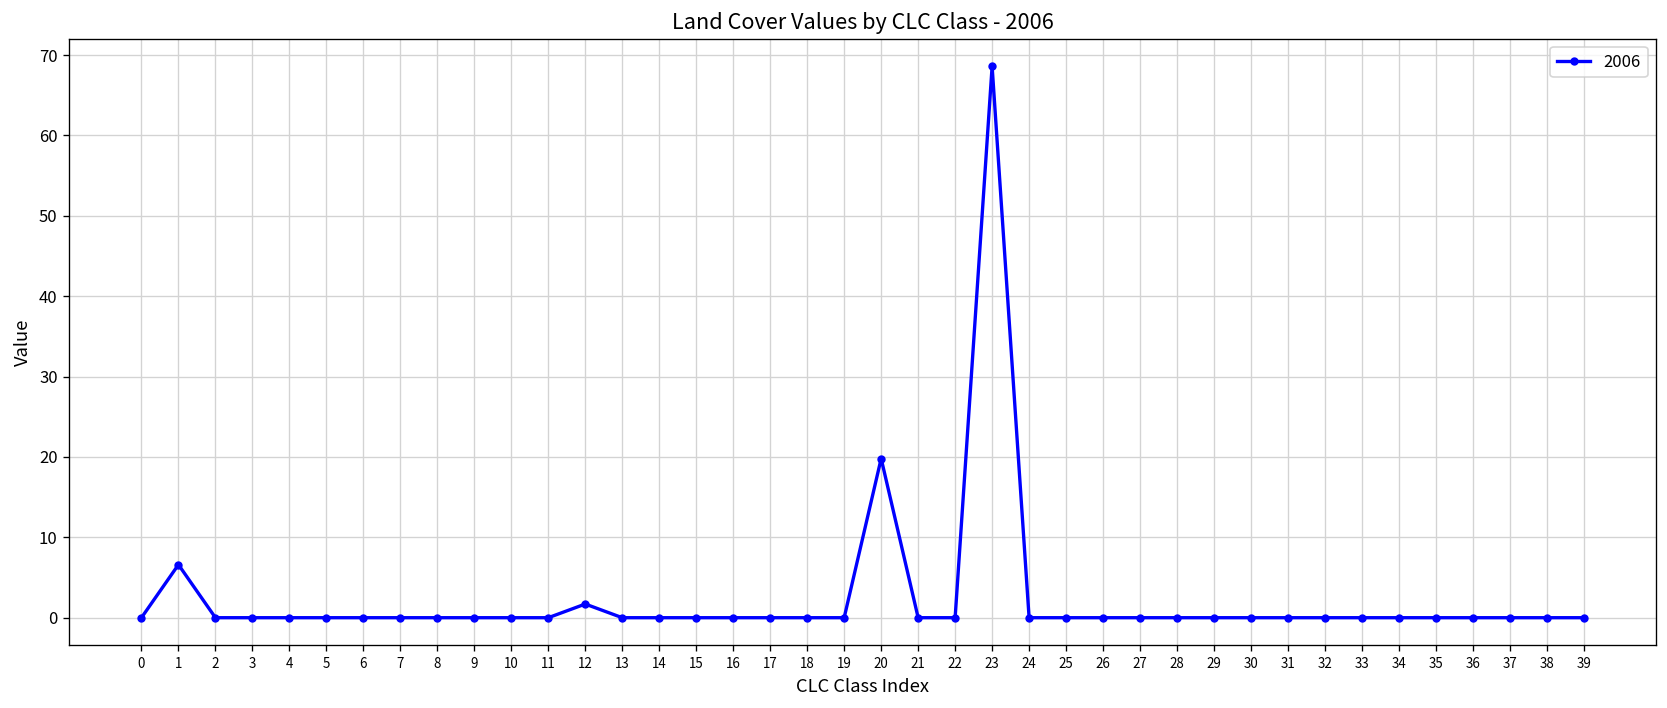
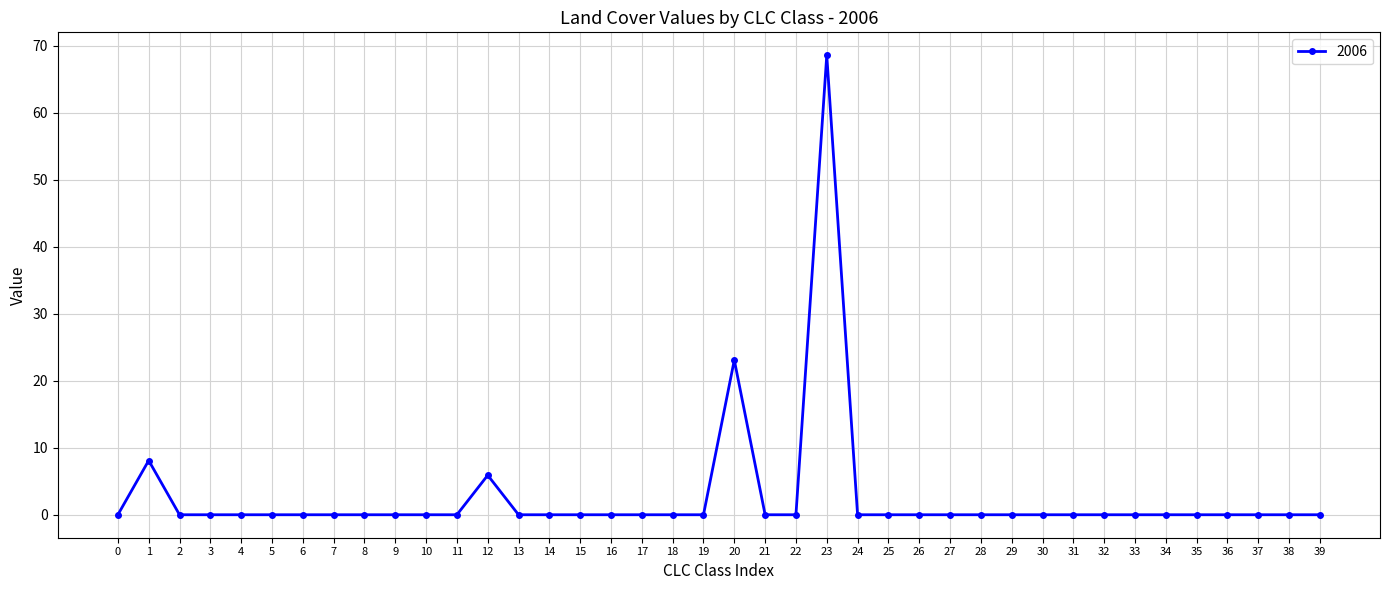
1: 7 -> 8
12: 2 -> 6
20: 20 -> 23
